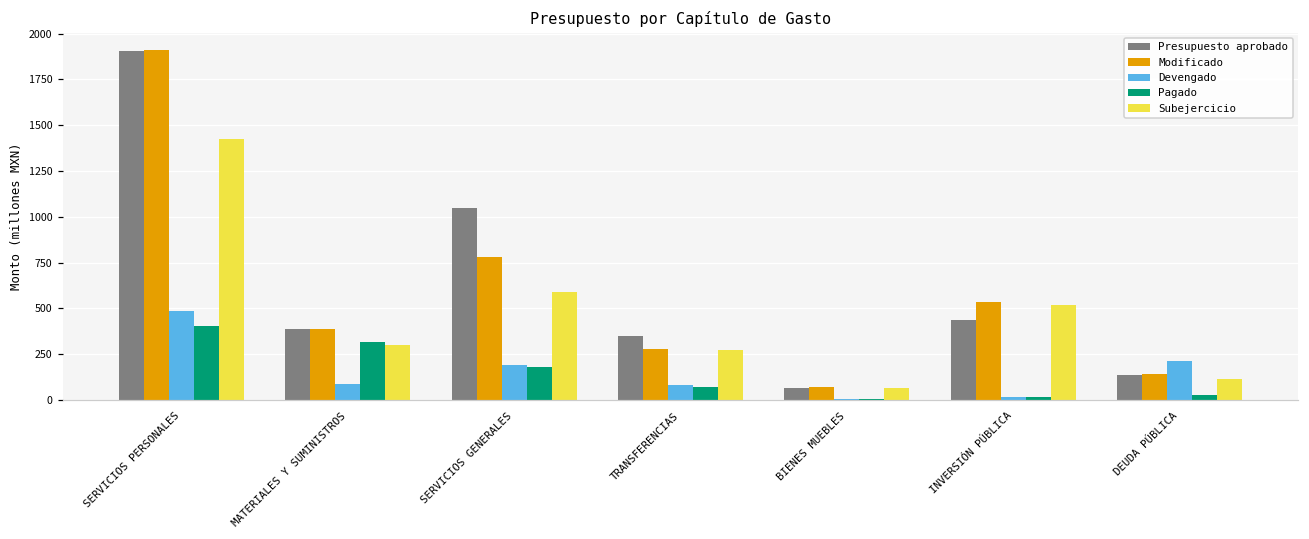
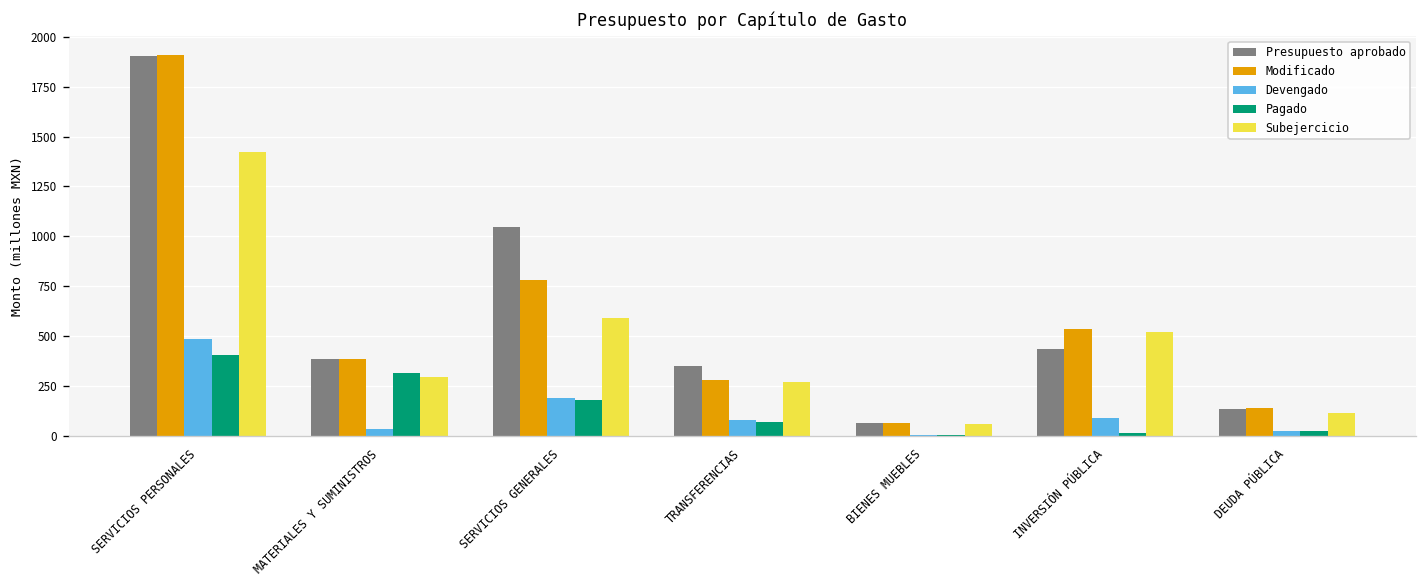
Devengado, MATERIALES Y SUMINISTROS: 90 -> 40
Devengado, INVERSIÓN PÚBLICA: 10 -> 90
Devengado, DEUDA PÚBLICA: 210 -> 20
